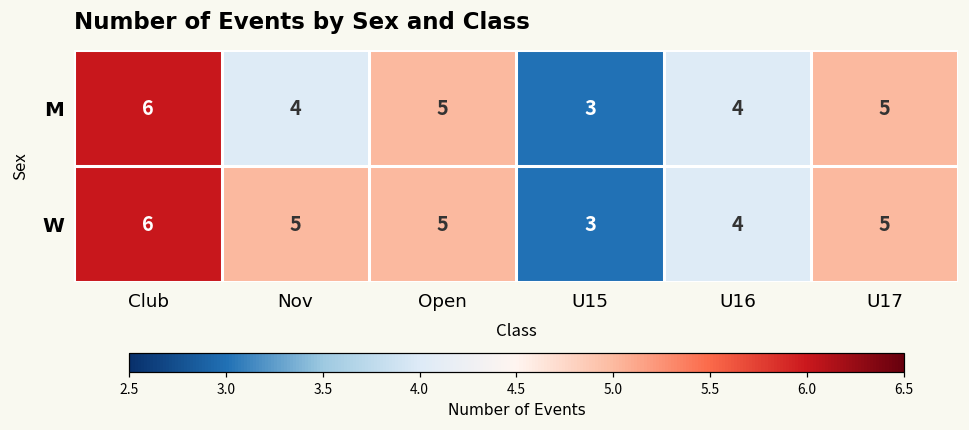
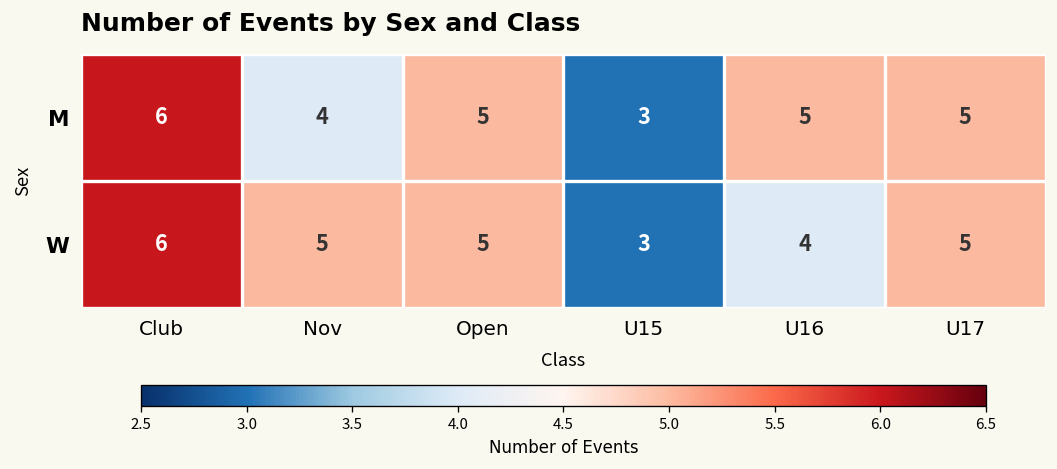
M, U16: 4 -> 5
